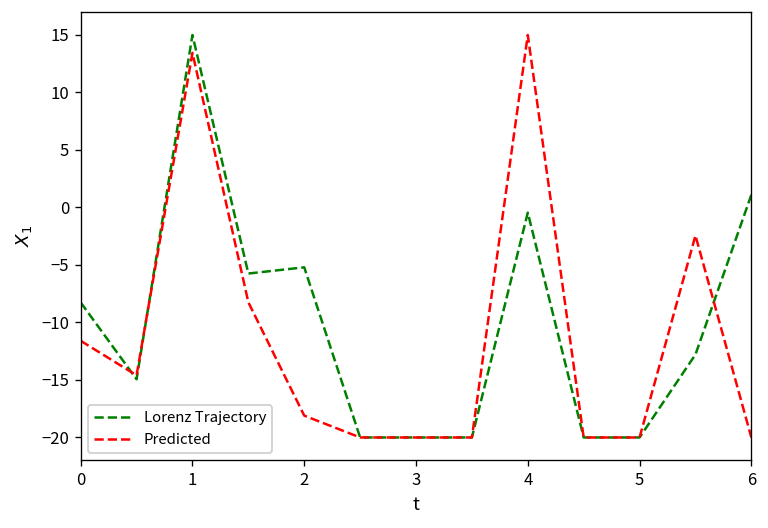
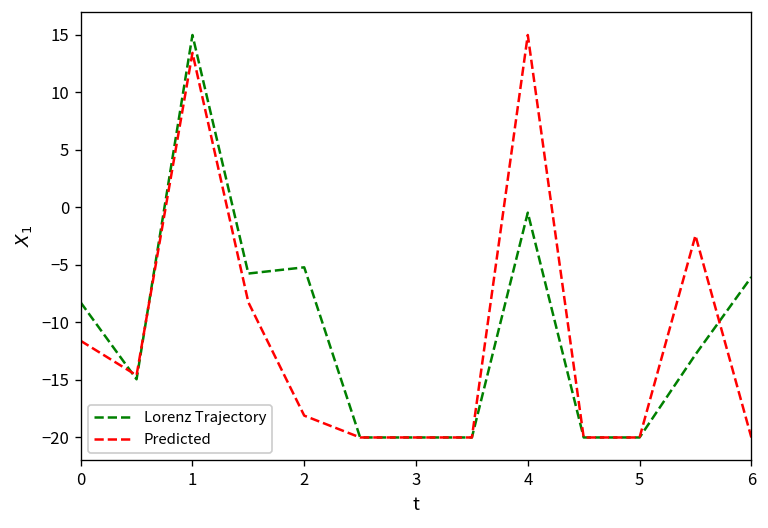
Lorenz Trajectory, 6: 1 -> -6
